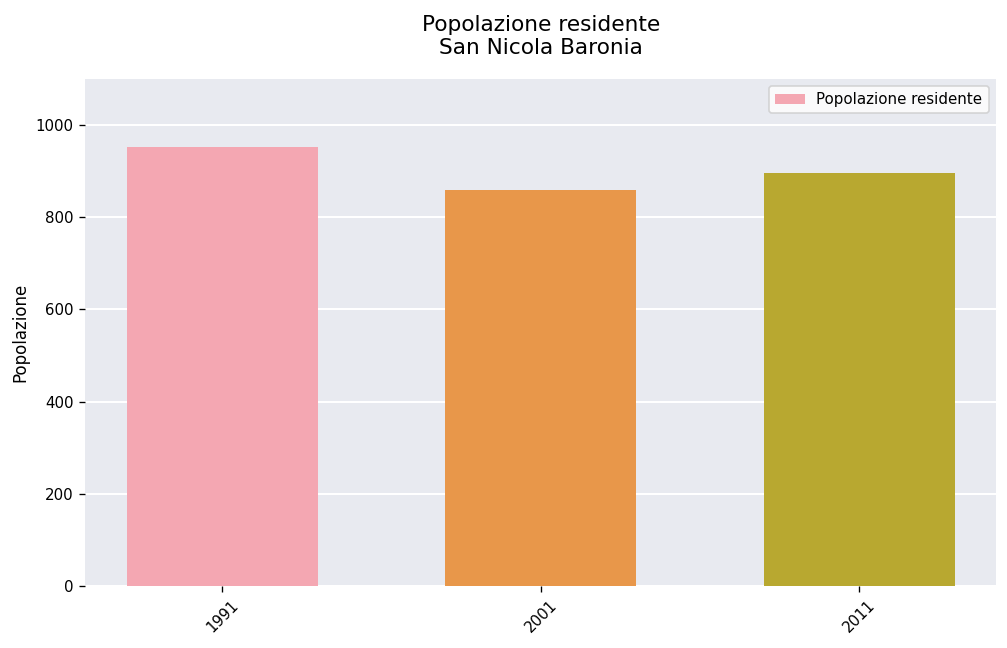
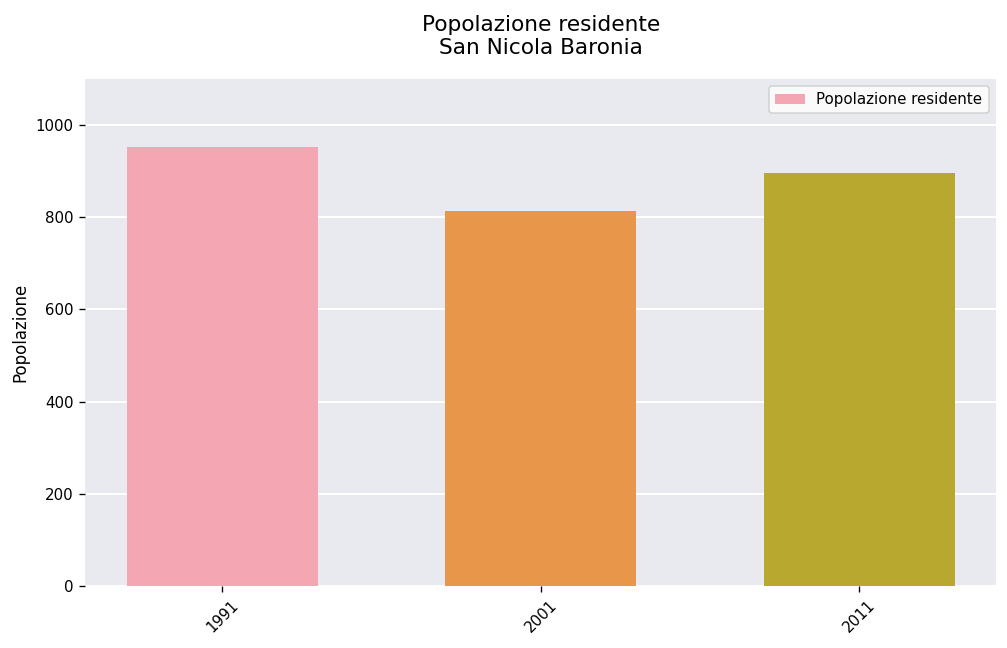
2001: 860 -> 810
